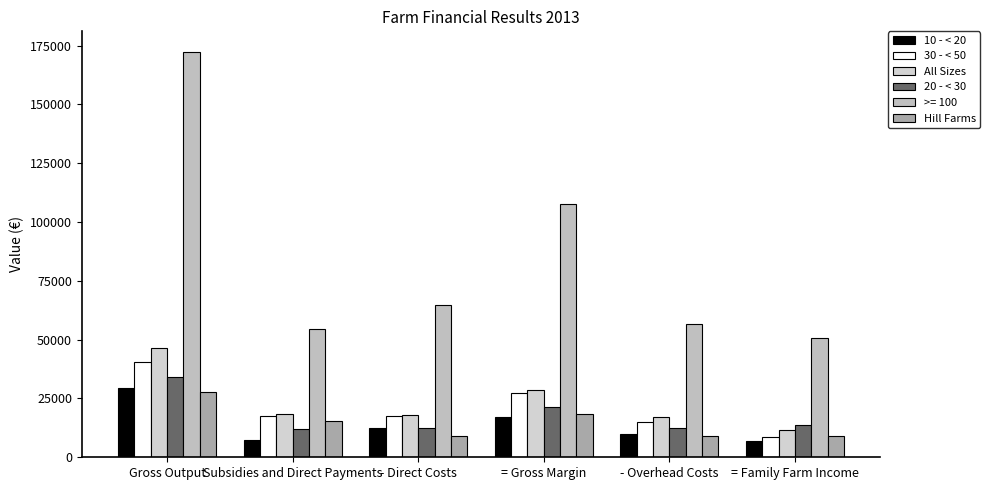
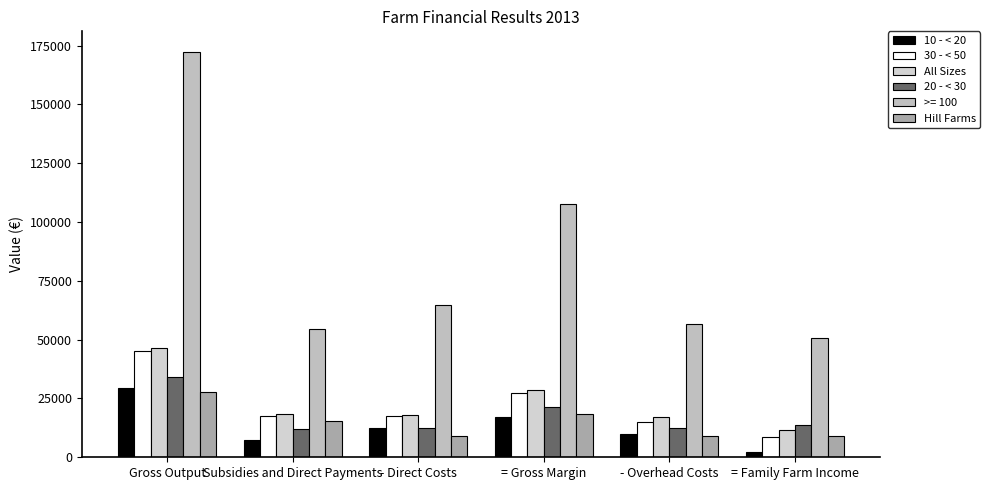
30 - < 50, Gross Output: 41000 -> 45000
10 - < 20, = Family Farm Income: 7000 -> 2000
